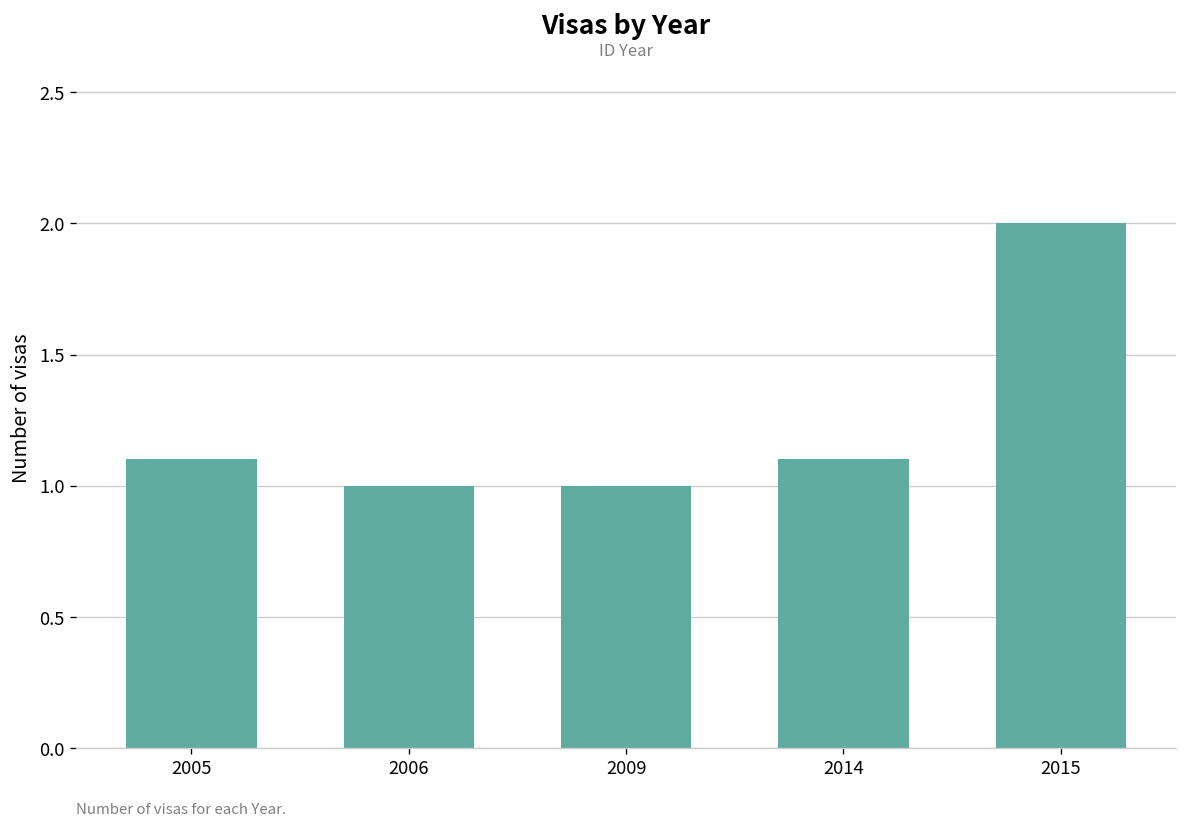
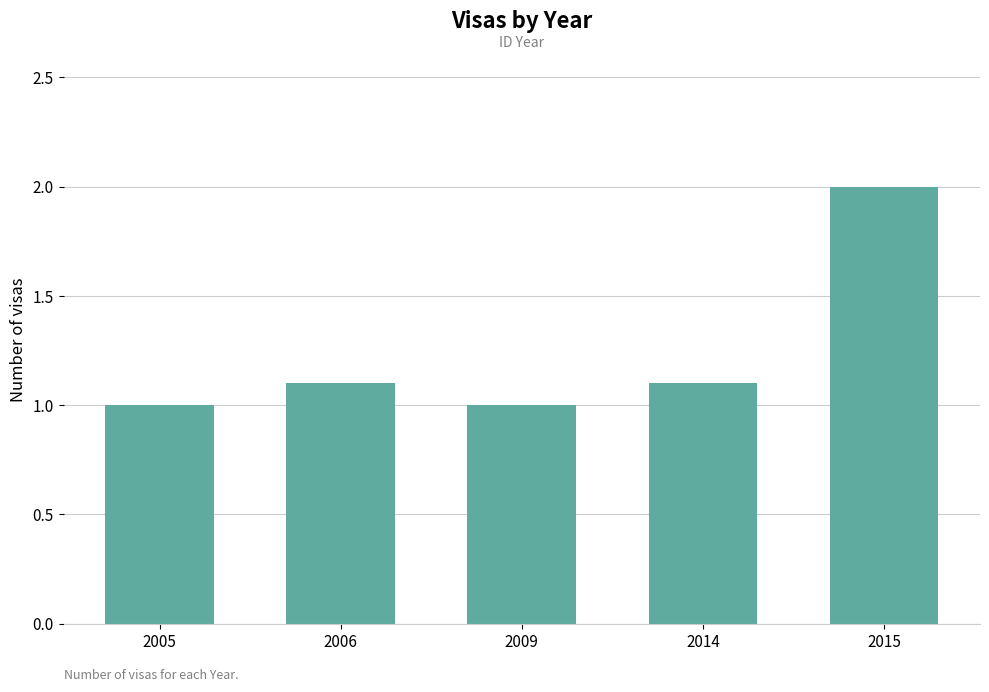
2005: 1.1 -> 1.0
2006: 1.0 -> 1.1
